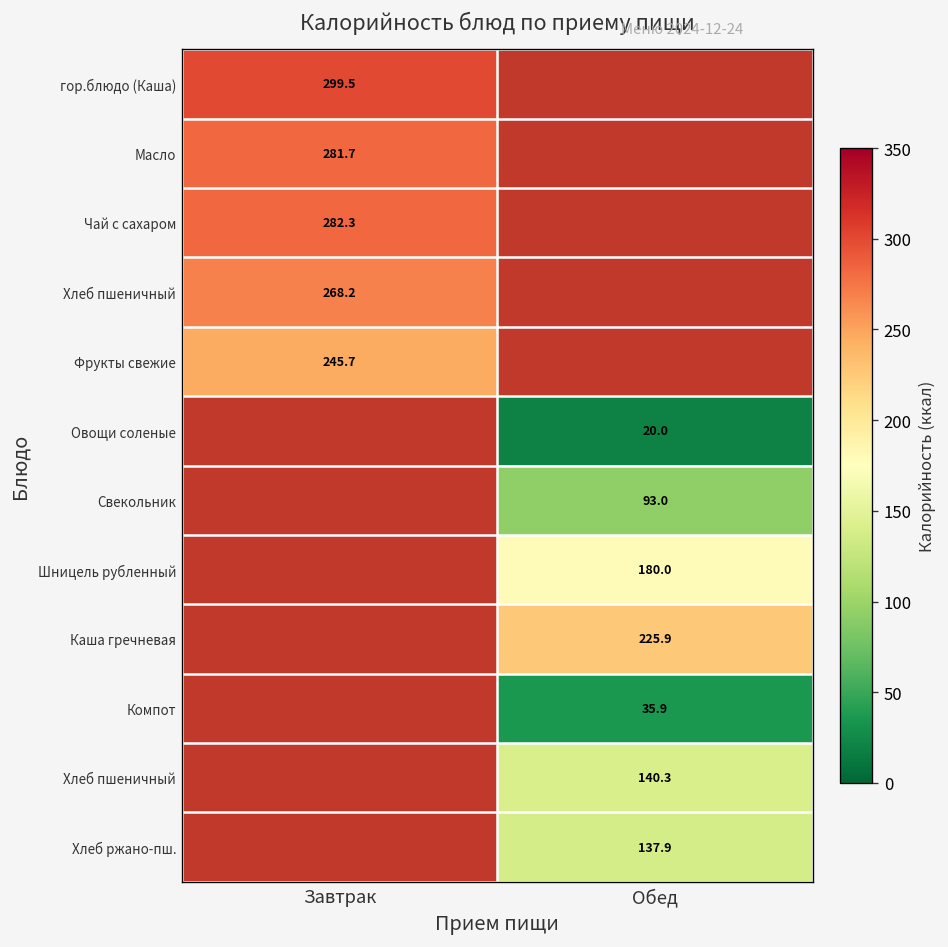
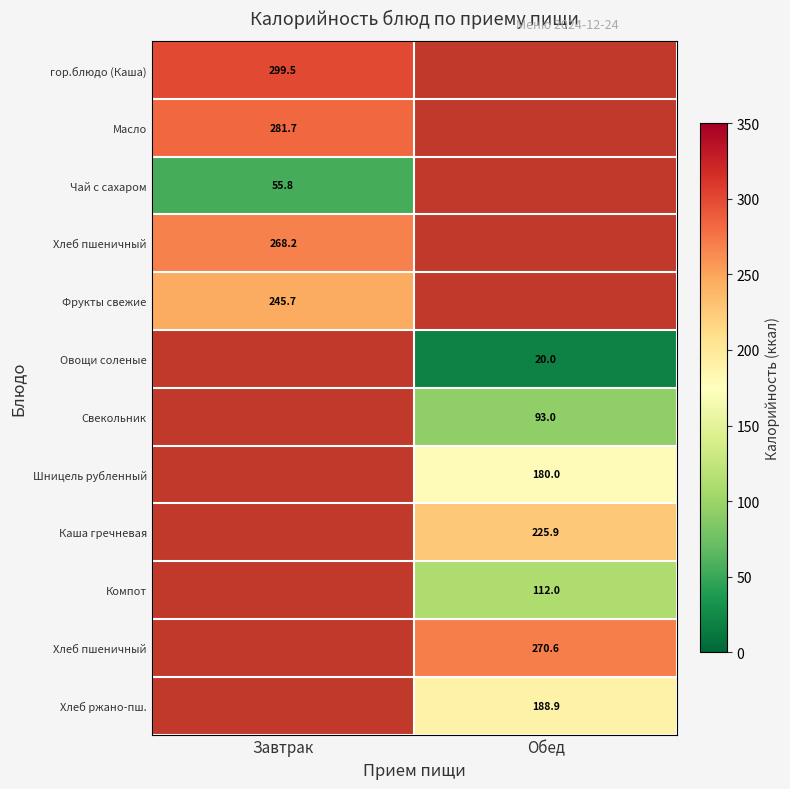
Чай с сахаром, Завтрак: 282.3 -> 55.8
Компот, Обед: 35.9 -> 112.0
Хлеб пшеничный, Обед: 140.3 -> 270.6
Хлеб ржано-пш., Обед: 137.9 -> 188.9
